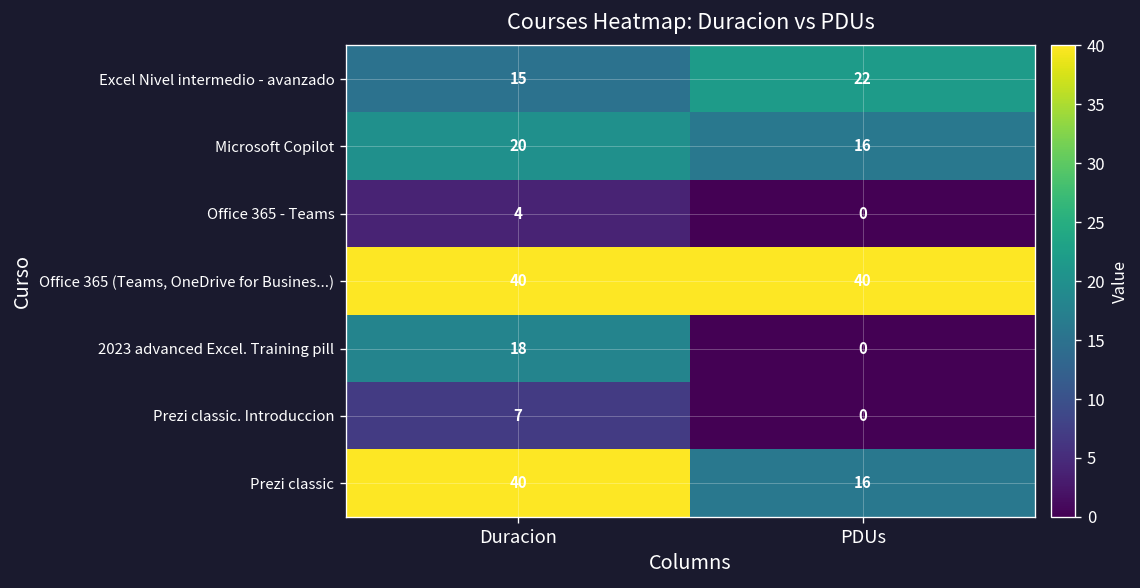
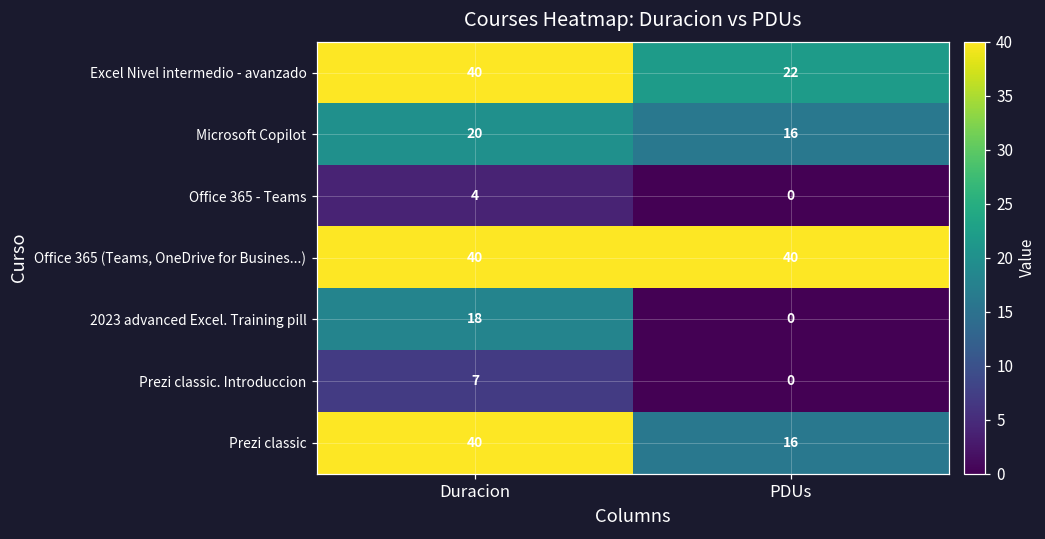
Excel Nivel intermedio - avanzado, Duracion: 15 -> 40
